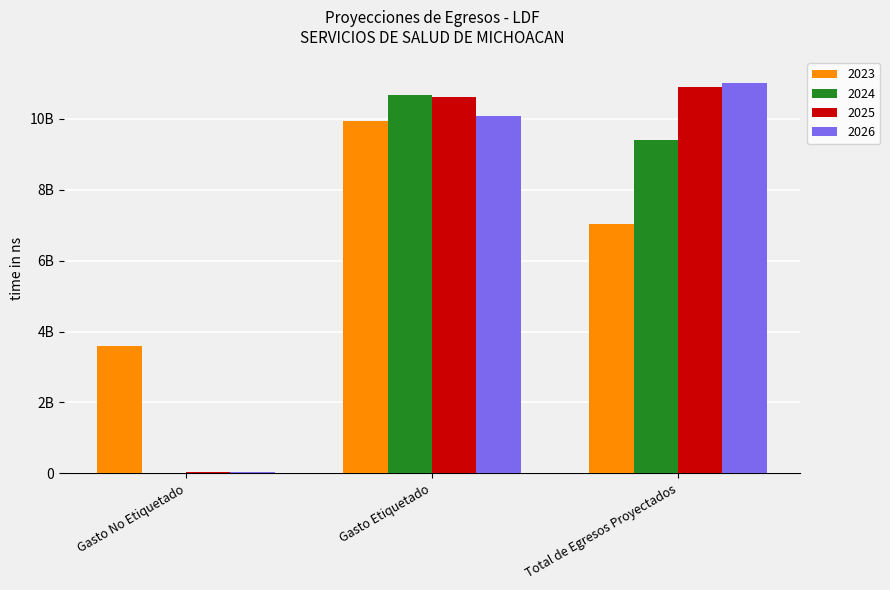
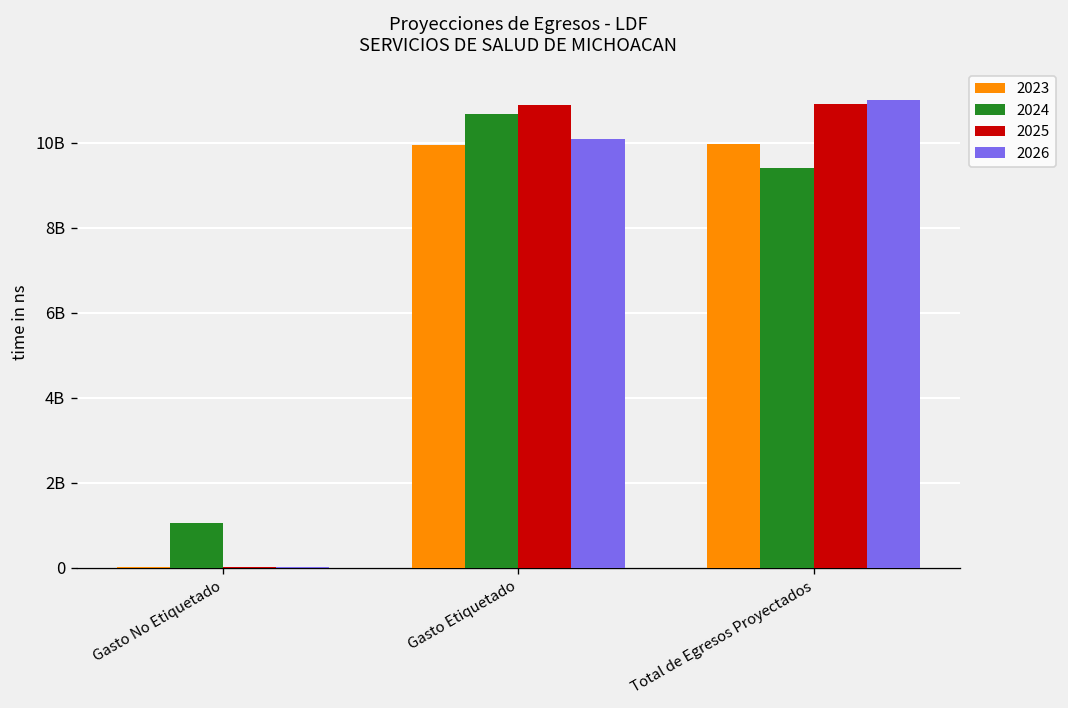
2023, Gasto No Etiquetado: 3600000000 -> 0
2024, Gasto No Etiquetado: 0 -> 1100000000
2025, Gasto Etiquetado: 10600000000 -> 10900000000
2023, Total de Egresos Proyectados: 7000000000 -> 10000000000
